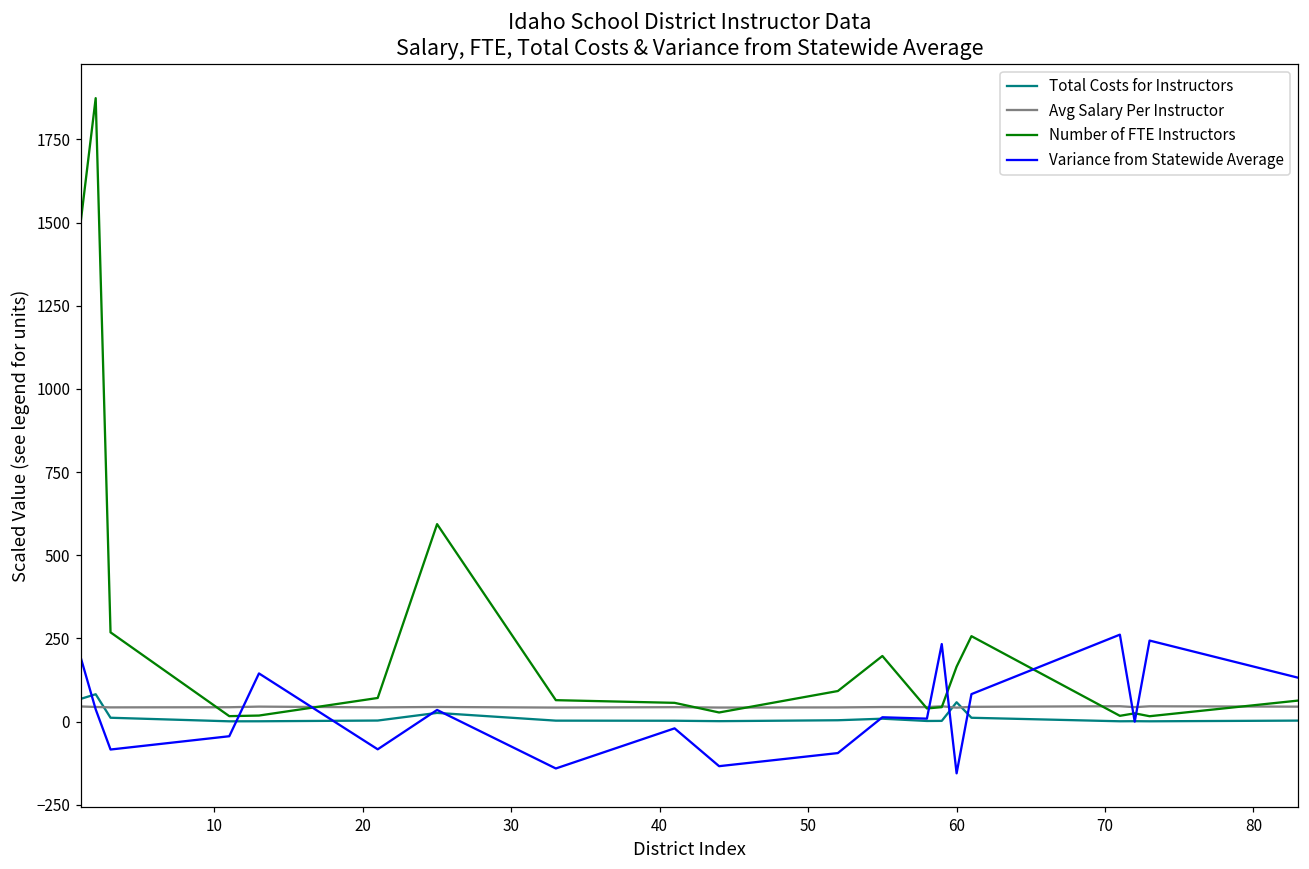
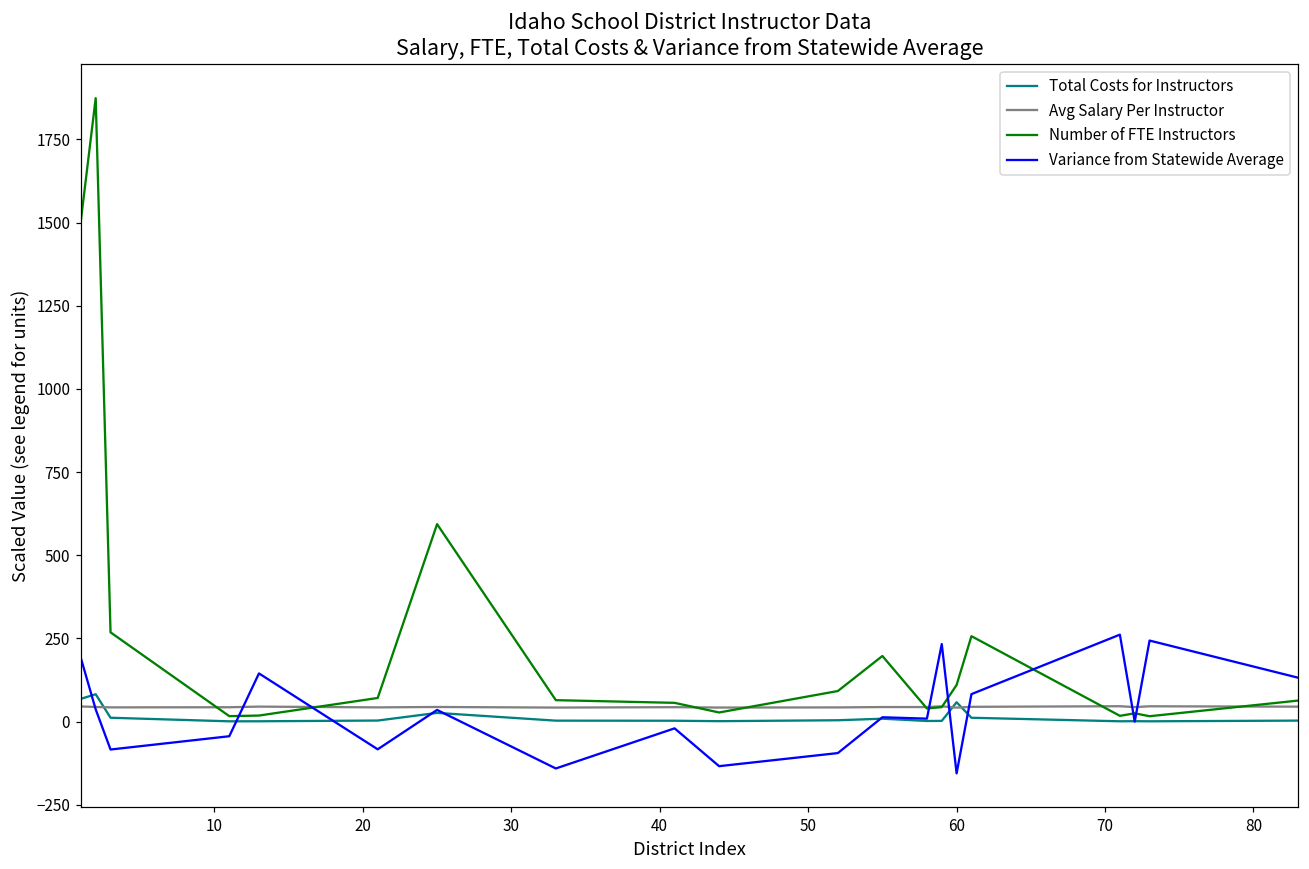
Number of FTE Instructors, 60: 170 -> 110
